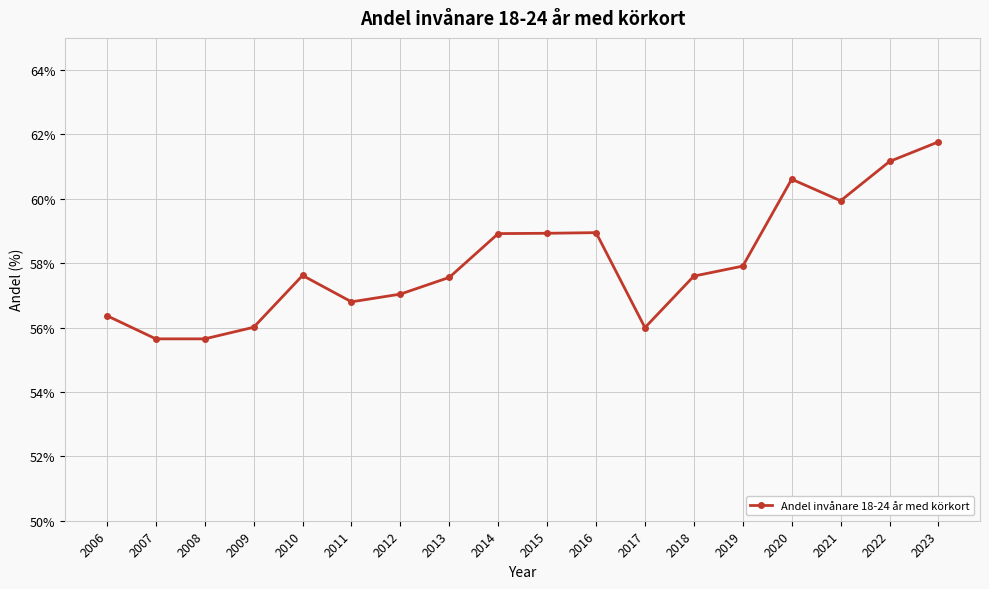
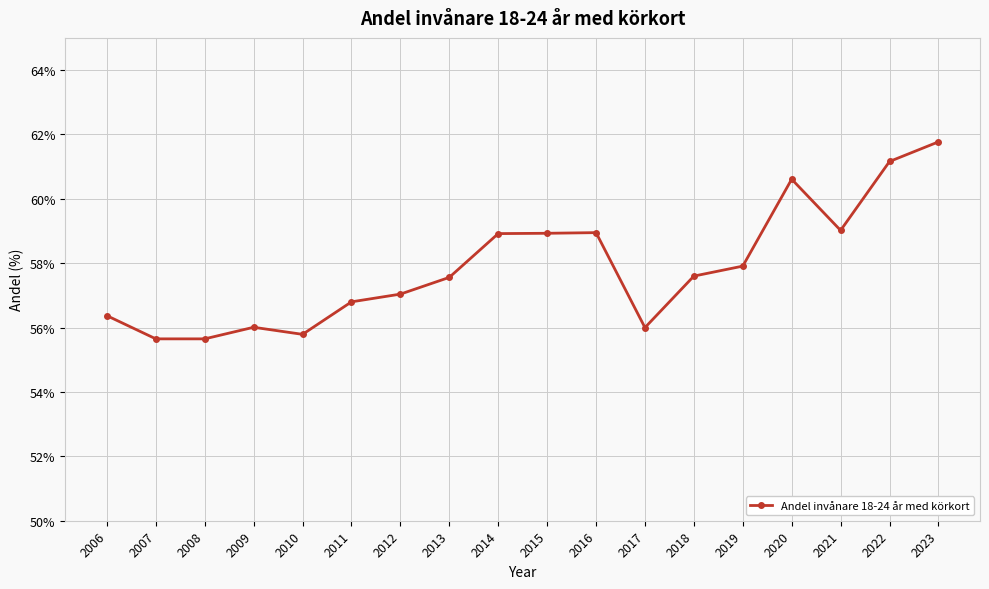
2010: 57.6% -> 55.8%
2021: 59.9% -> 59.0%
